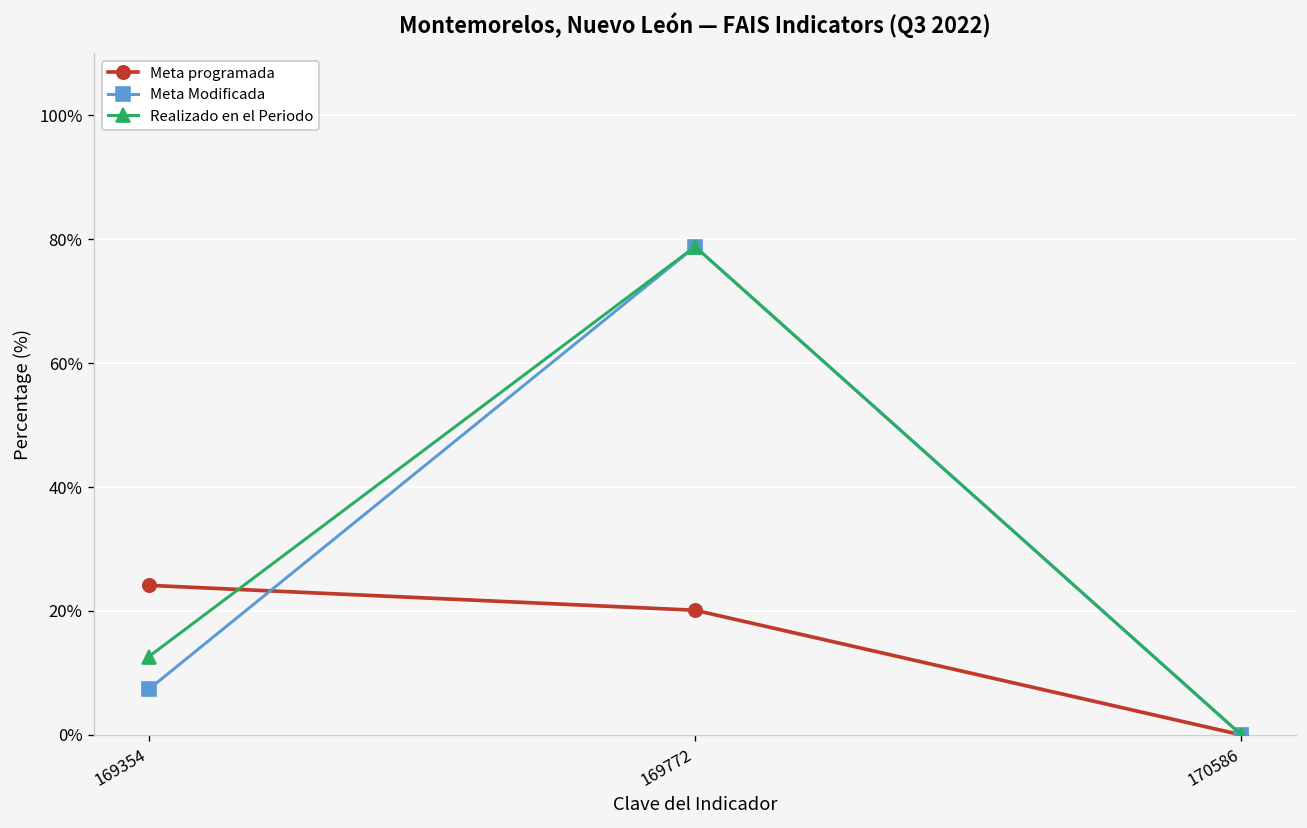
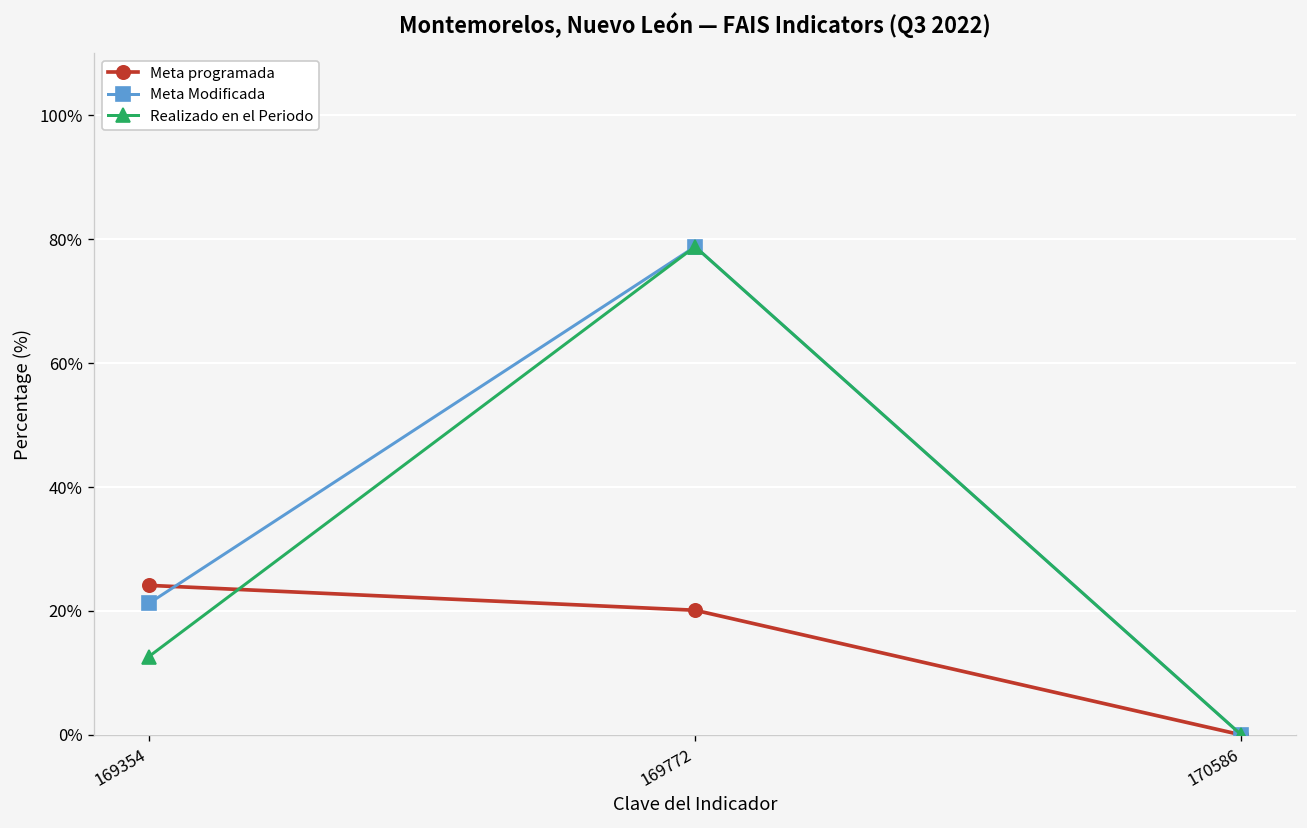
Meta Modificada, 169354: 7% -> 21%
